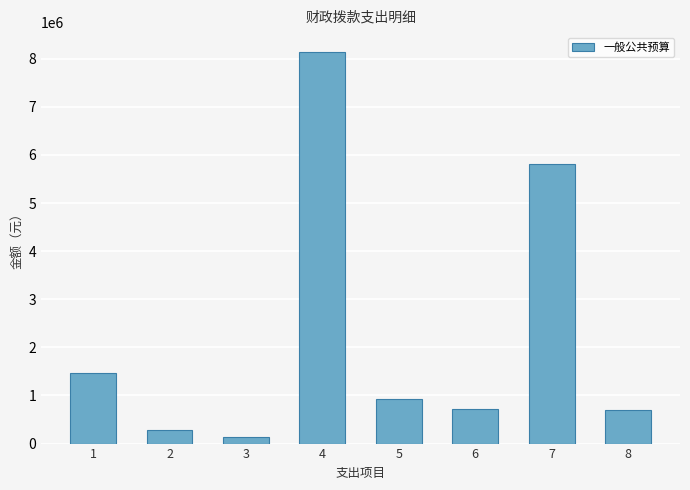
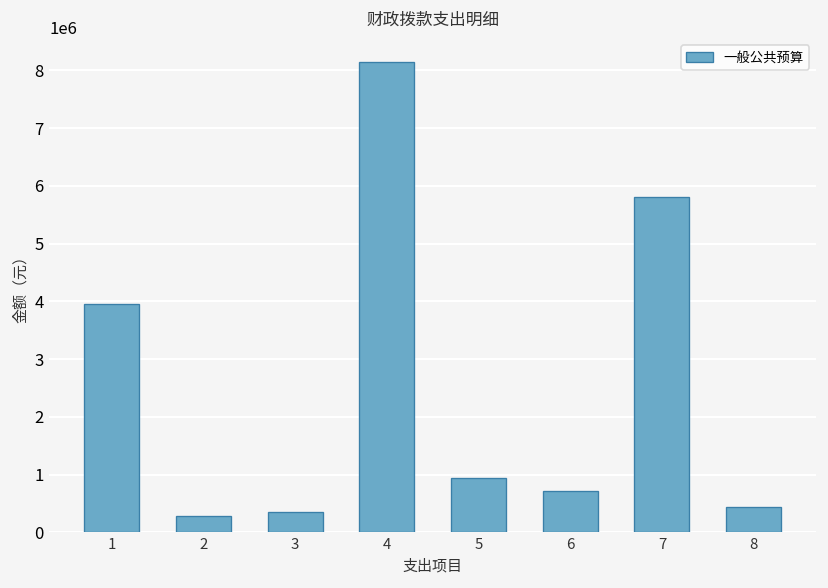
1: 1500000 -> 4000000
3: 100000 -> 400000
8: 700000 -> 400000
